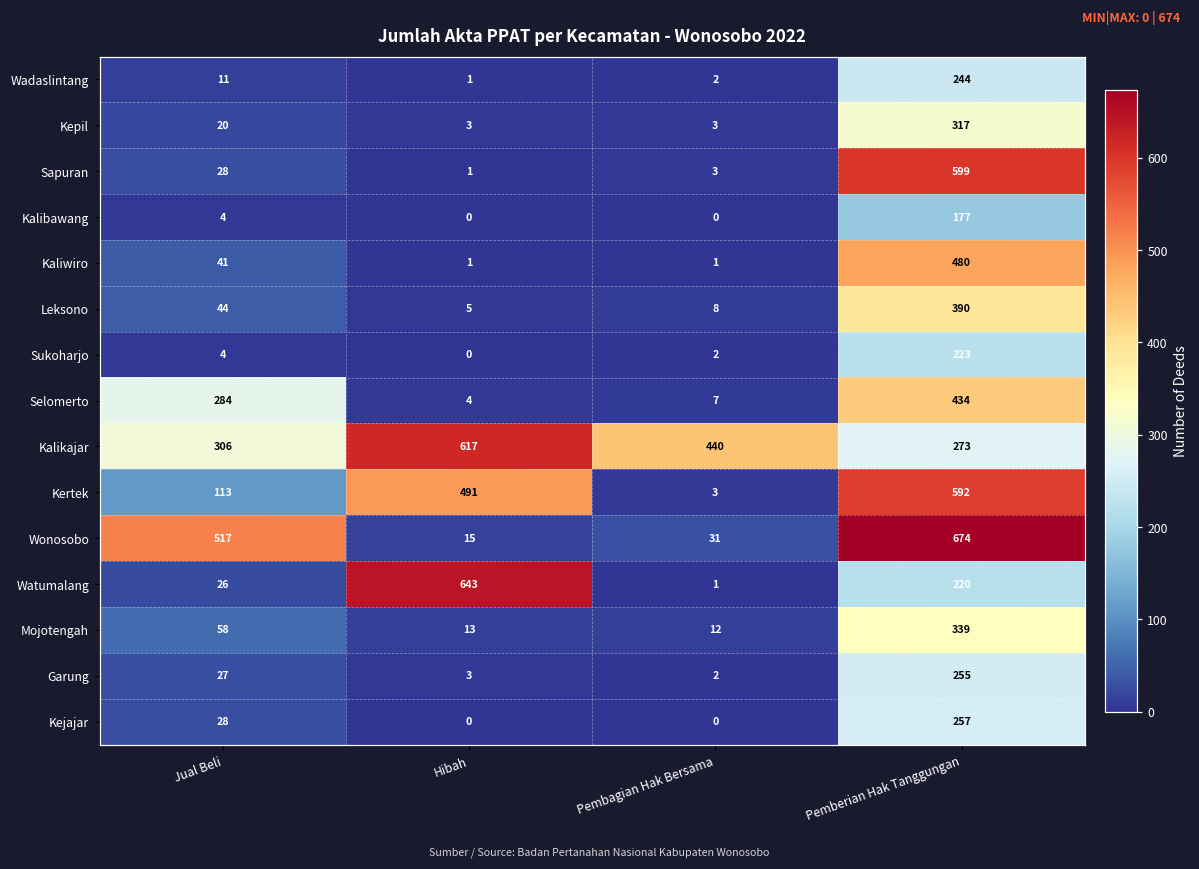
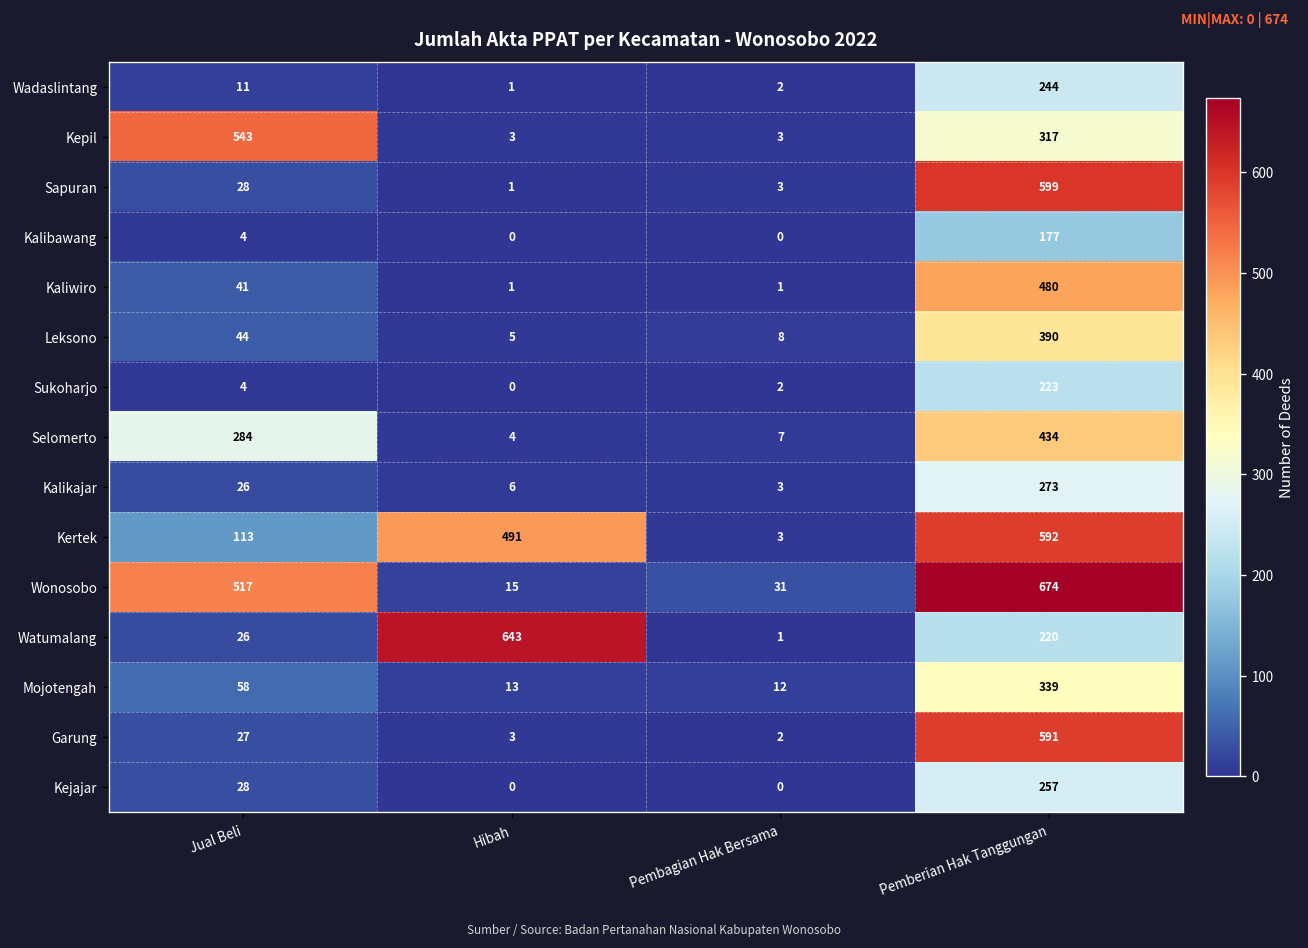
Kepil, Jual Beli: 20 -> 543
Kalikajar, Jual Beli: 306 -> 26
Kalikajar, Hibah: 617 -> 6
Kalikajar, Pembagian Hak Bersama: 440 -> 3
Garung, Pemberian Hak Tanggungan: 255 -> 591
